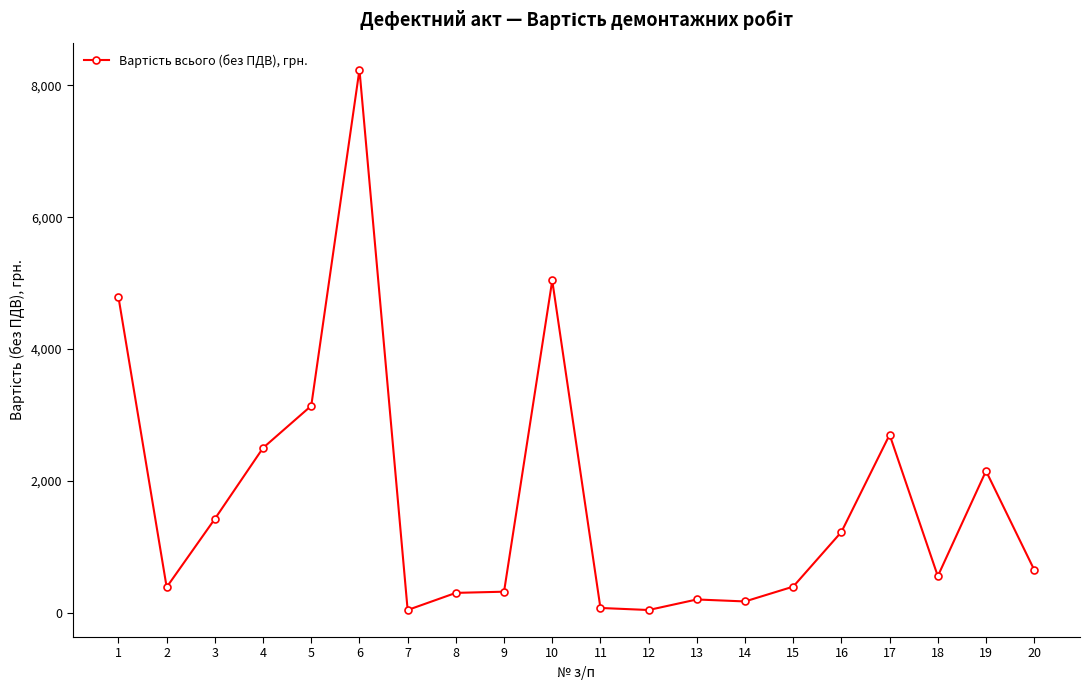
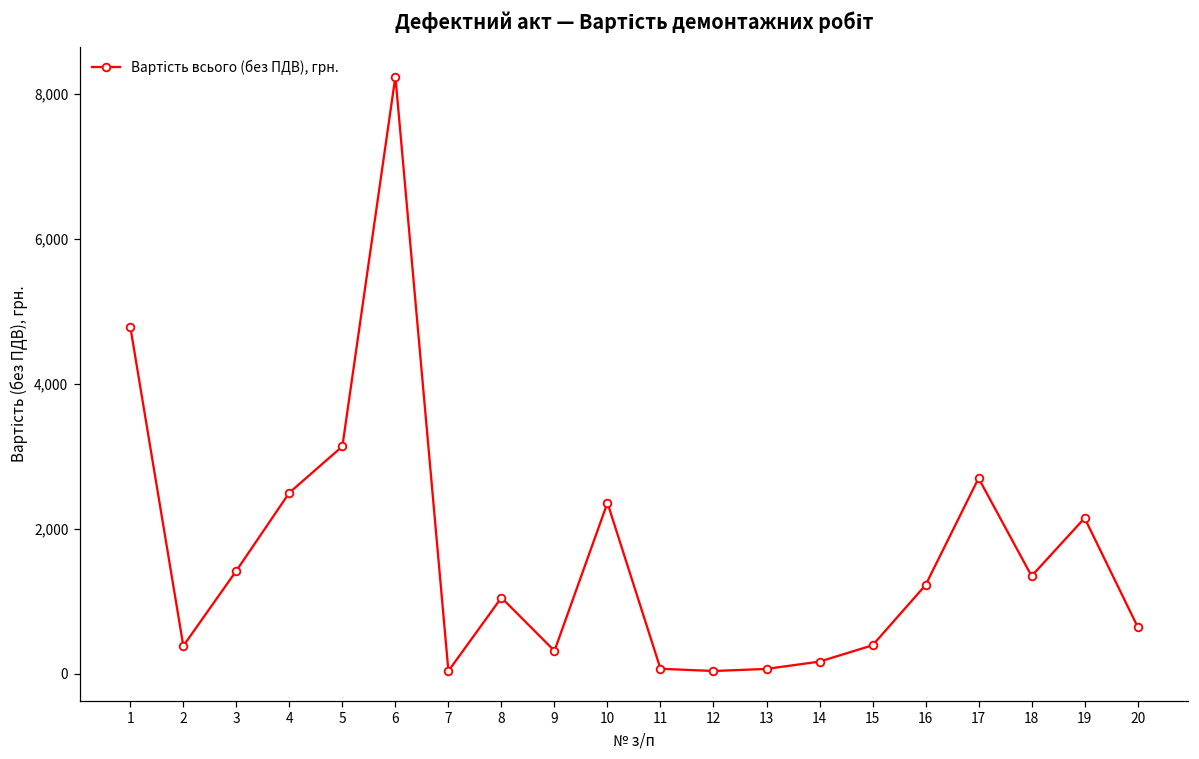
8: 300 -> 1,100
10: 5,000 -> 2,400
13: 200 -> 100
18: 600 -> 1,400
